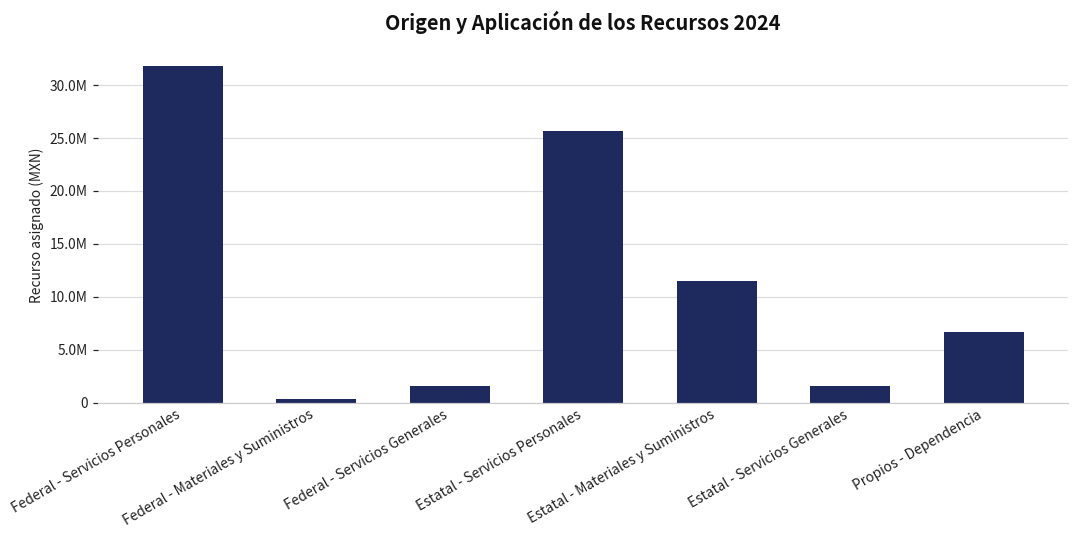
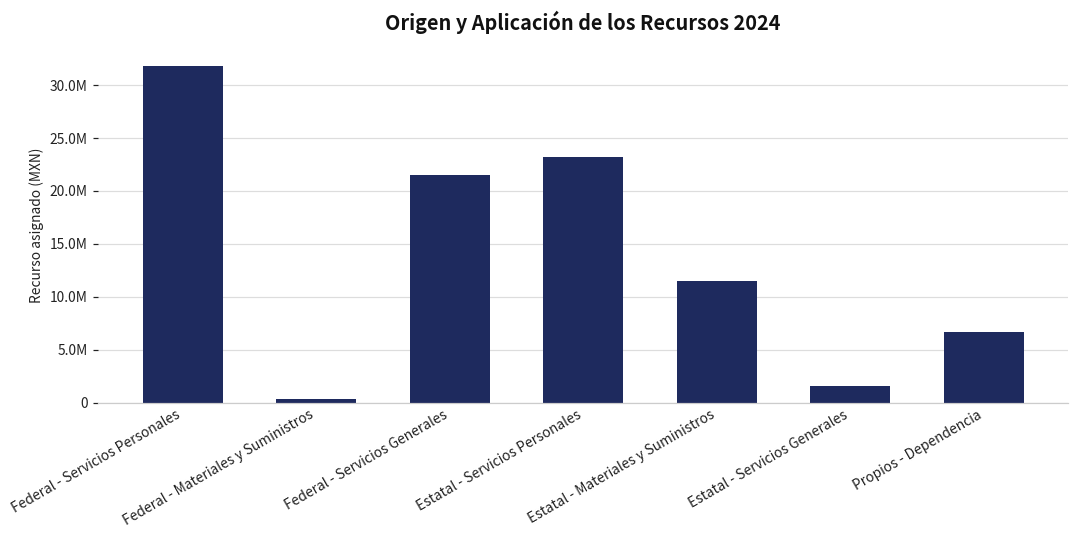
Federal - Servicios Generales: 2000000 -> 21000000
Estatal - Servicios Personales: 26000000 -> 23000000
